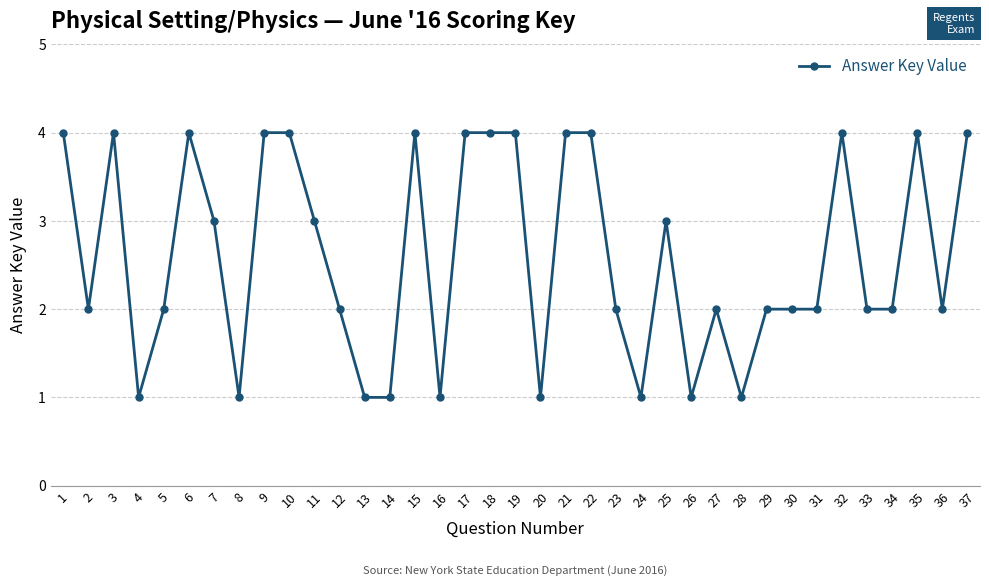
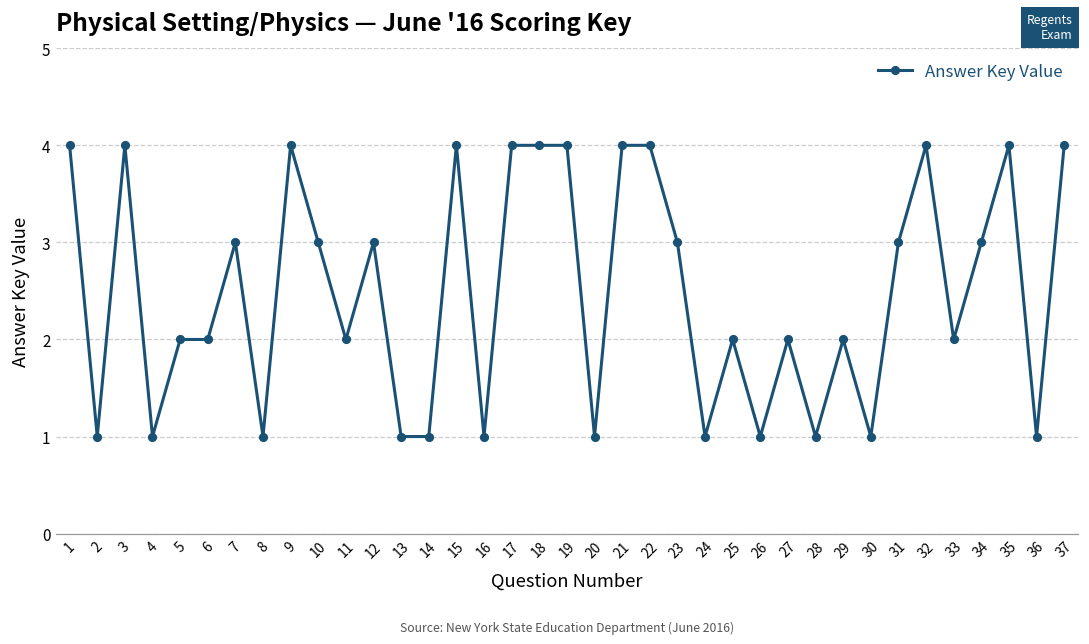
2: 2 -> 1
6: 4 -> 2
10: 4 -> 3
11: 3 -> 2
12: 2 -> 3
23: 2 -> 3
25: 3 -> 2
30: 2 -> 1
31: 2 -> 3
34: 2 -> 3
36: 2 -> 1
